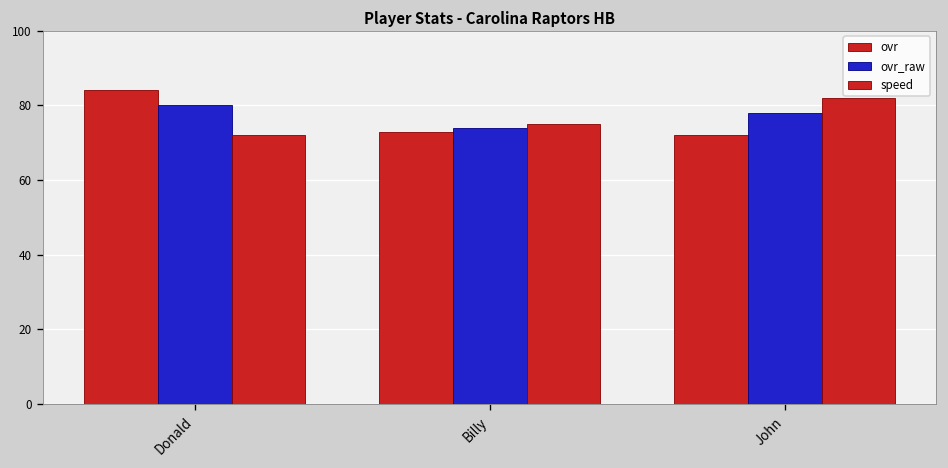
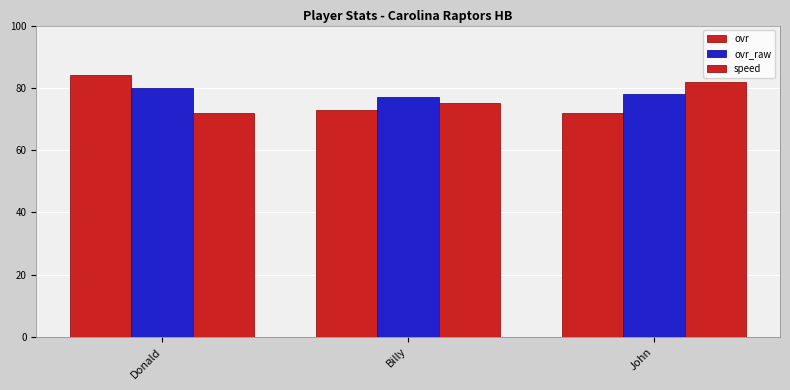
ovr_raw, Billy: 74 -> 77
